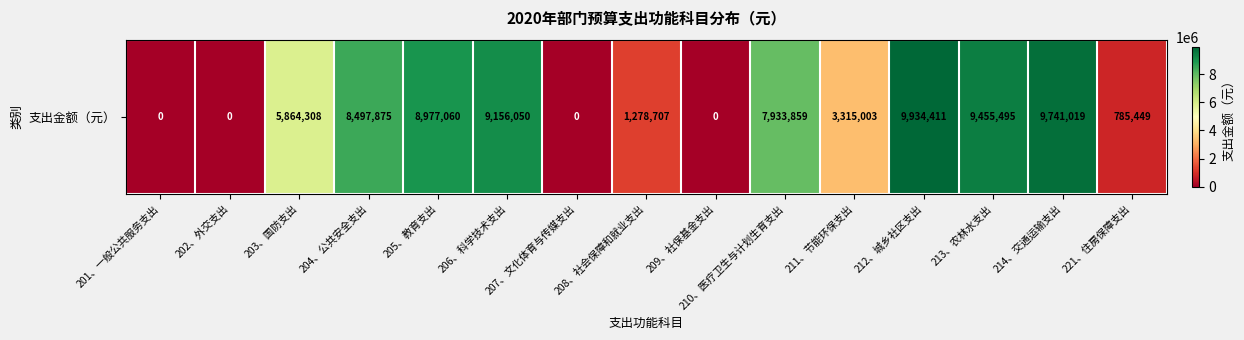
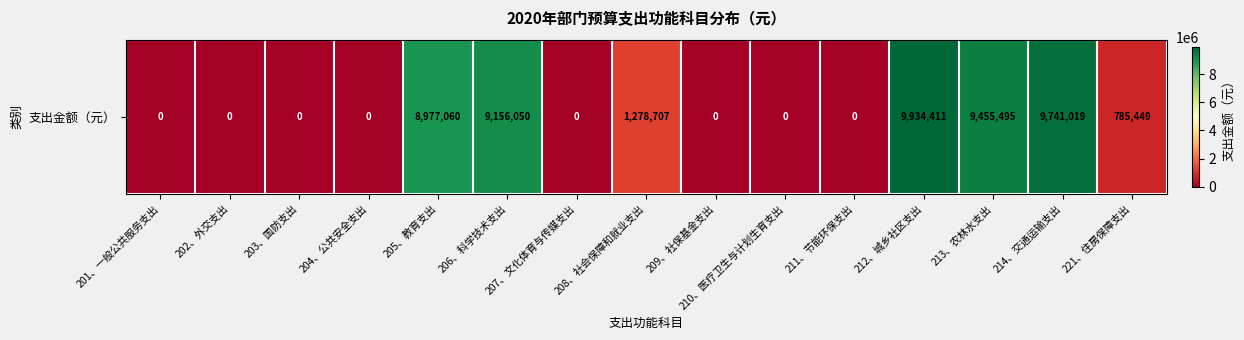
支出金额（元）, 203、国防支出: 5,864,308 -> 0
支出金额（元）, 204、公共安全支出: 8,497,875 -> 0
支出金额（元）, 210、医疗卫生与计划生育支出: 7,933,859 -> 0
支出金额（元）, 211、节能环保支出: 3,315,003 -> 0
